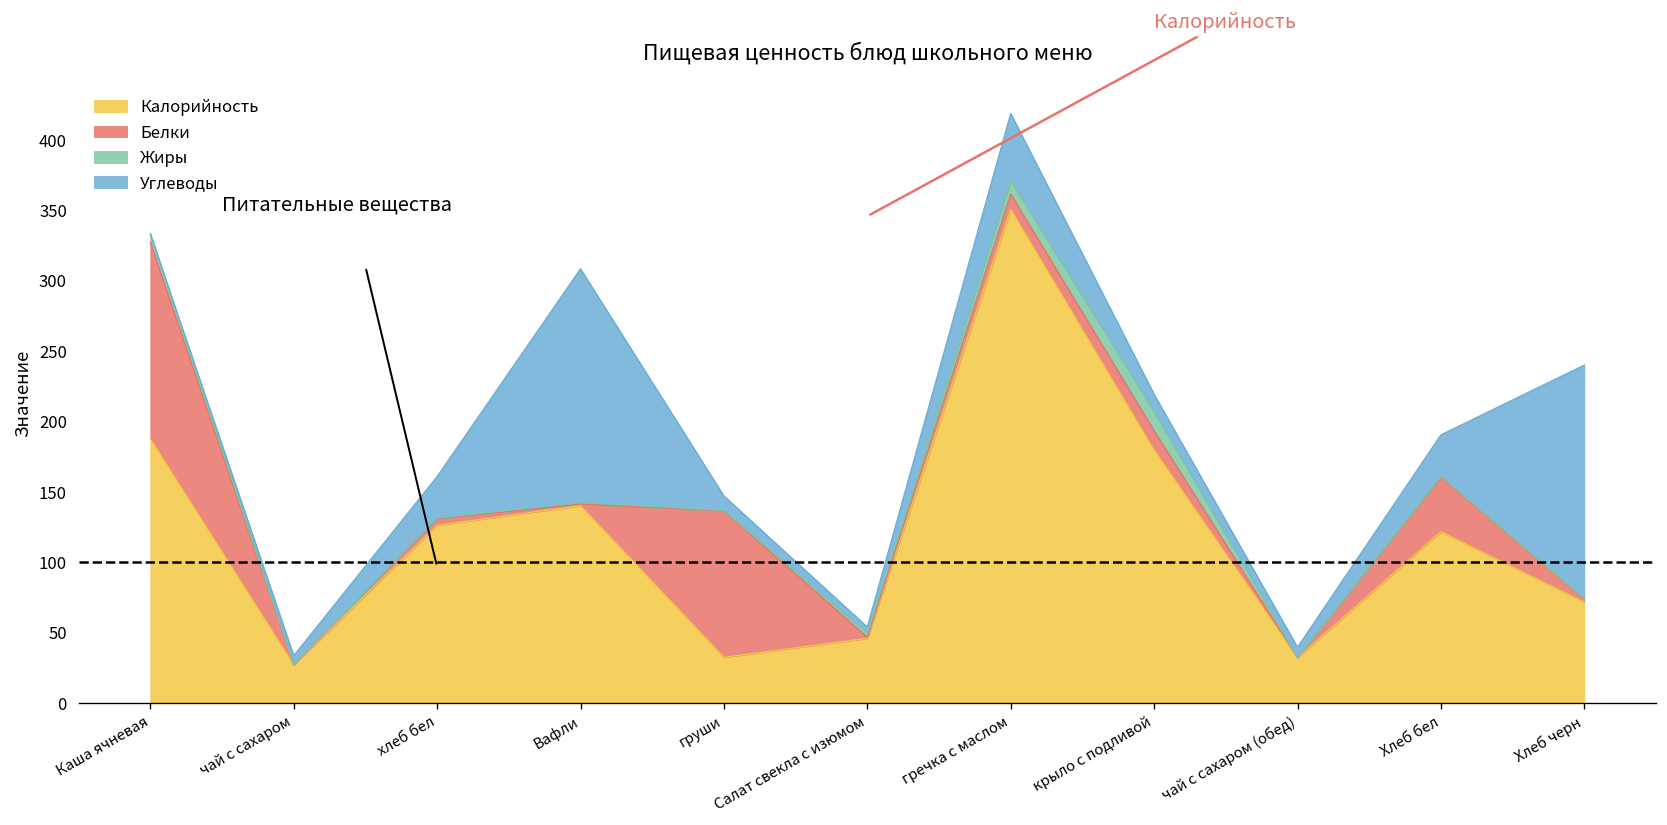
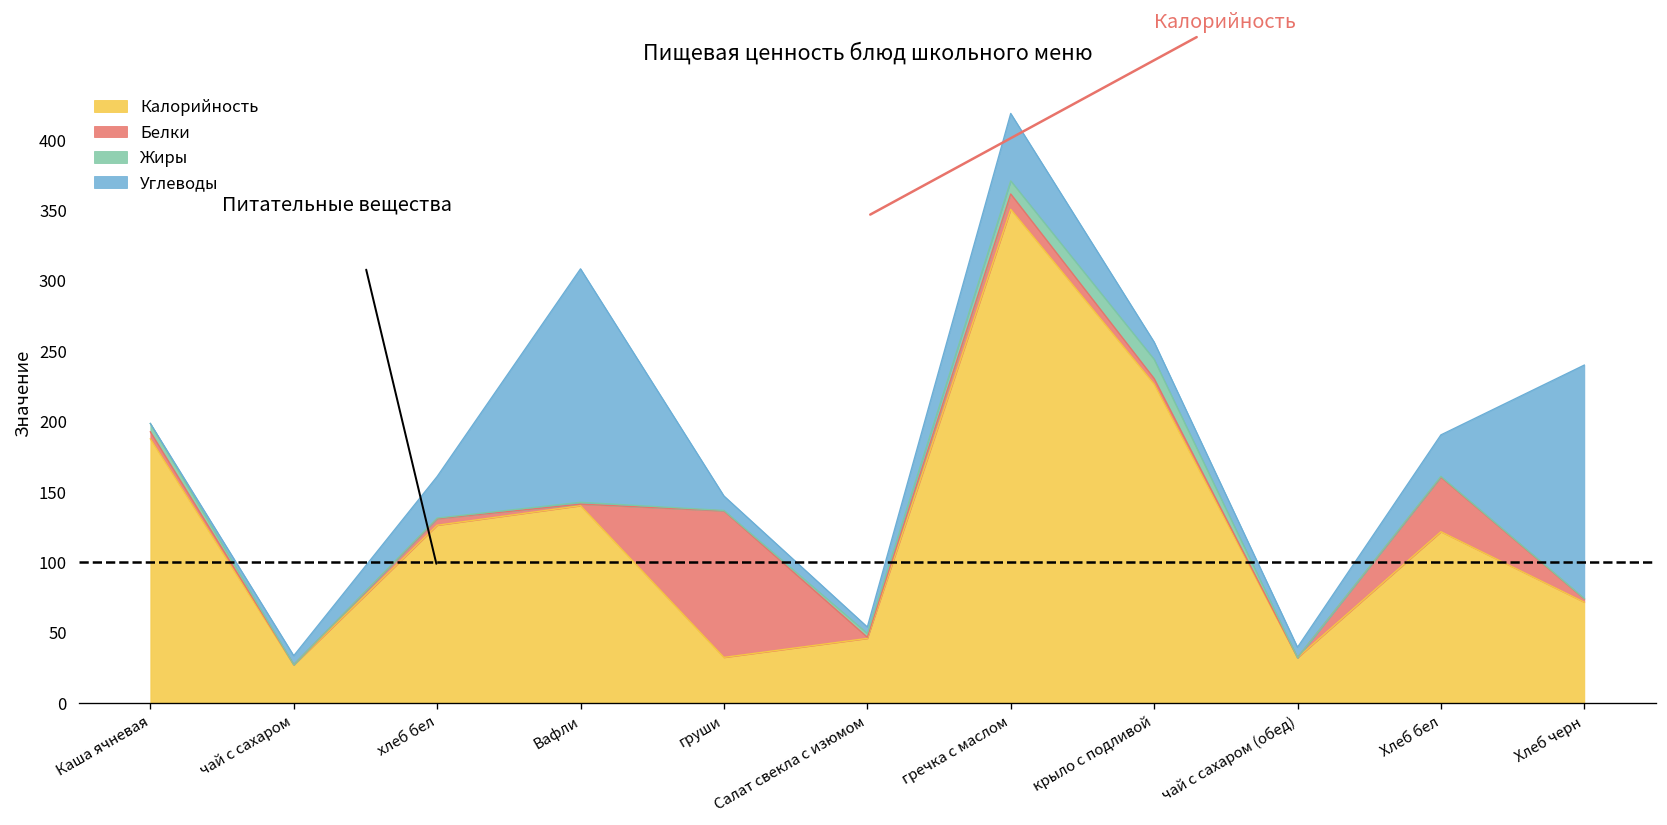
Белки, Каша ячневая: 140 -> 5
Калорийность, крыло с подливой: 180 -> 226
Белки, крыло с подливой: 14 -> 4
